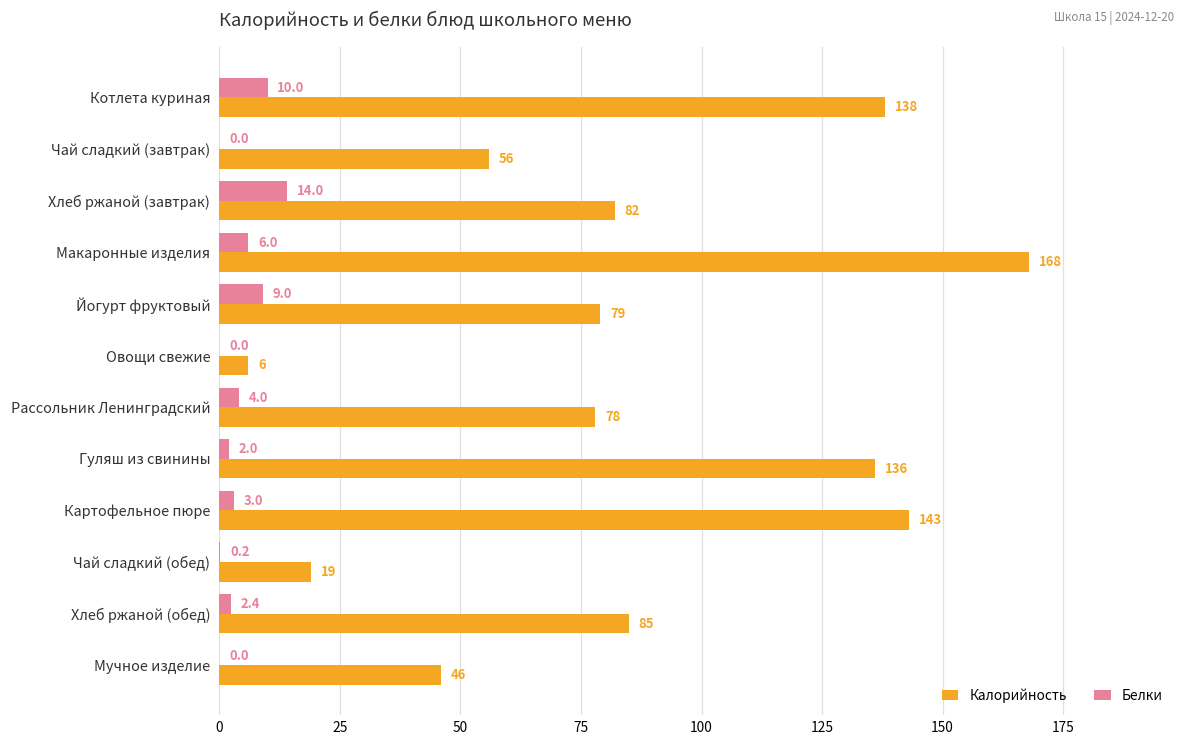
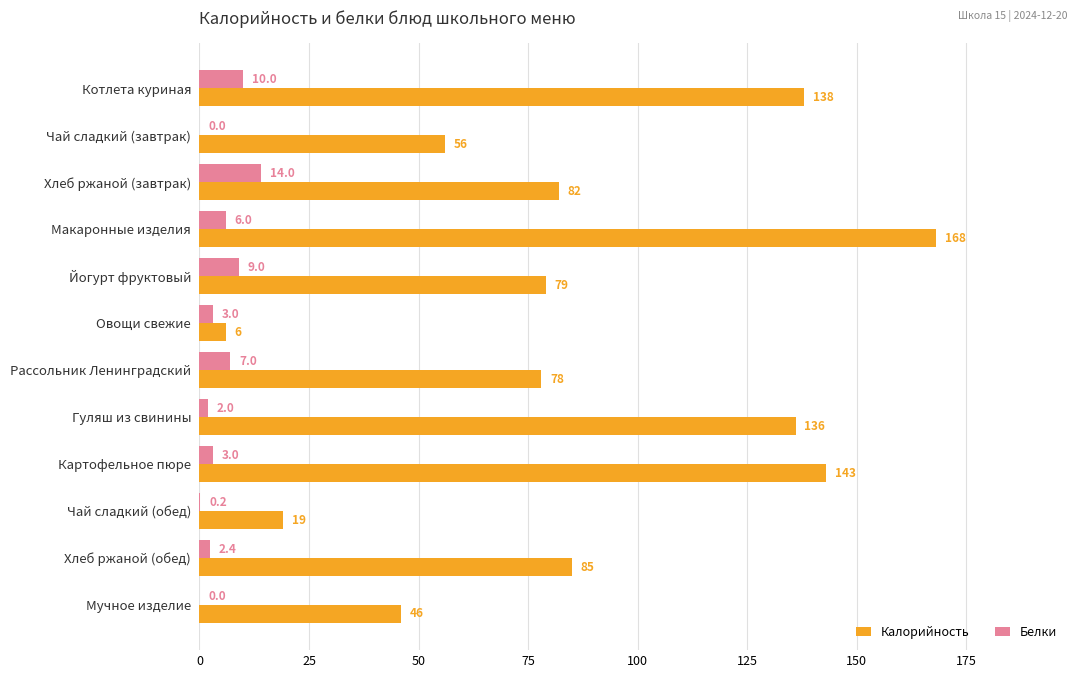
Белки, Овощи свежие: 0.0 -> 3.0
Белки, Рассольник Ленинградский: 4.0 -> 7.0
